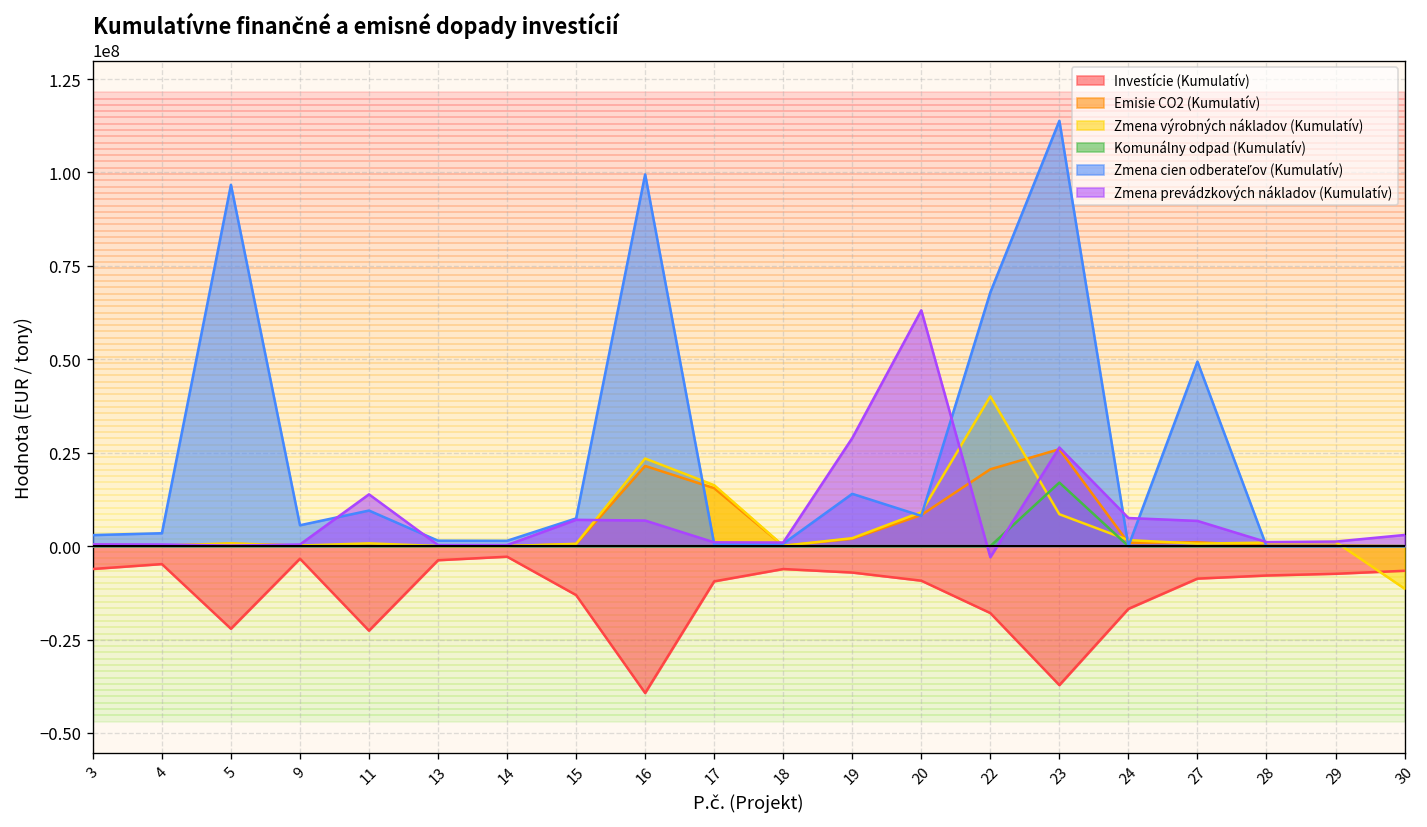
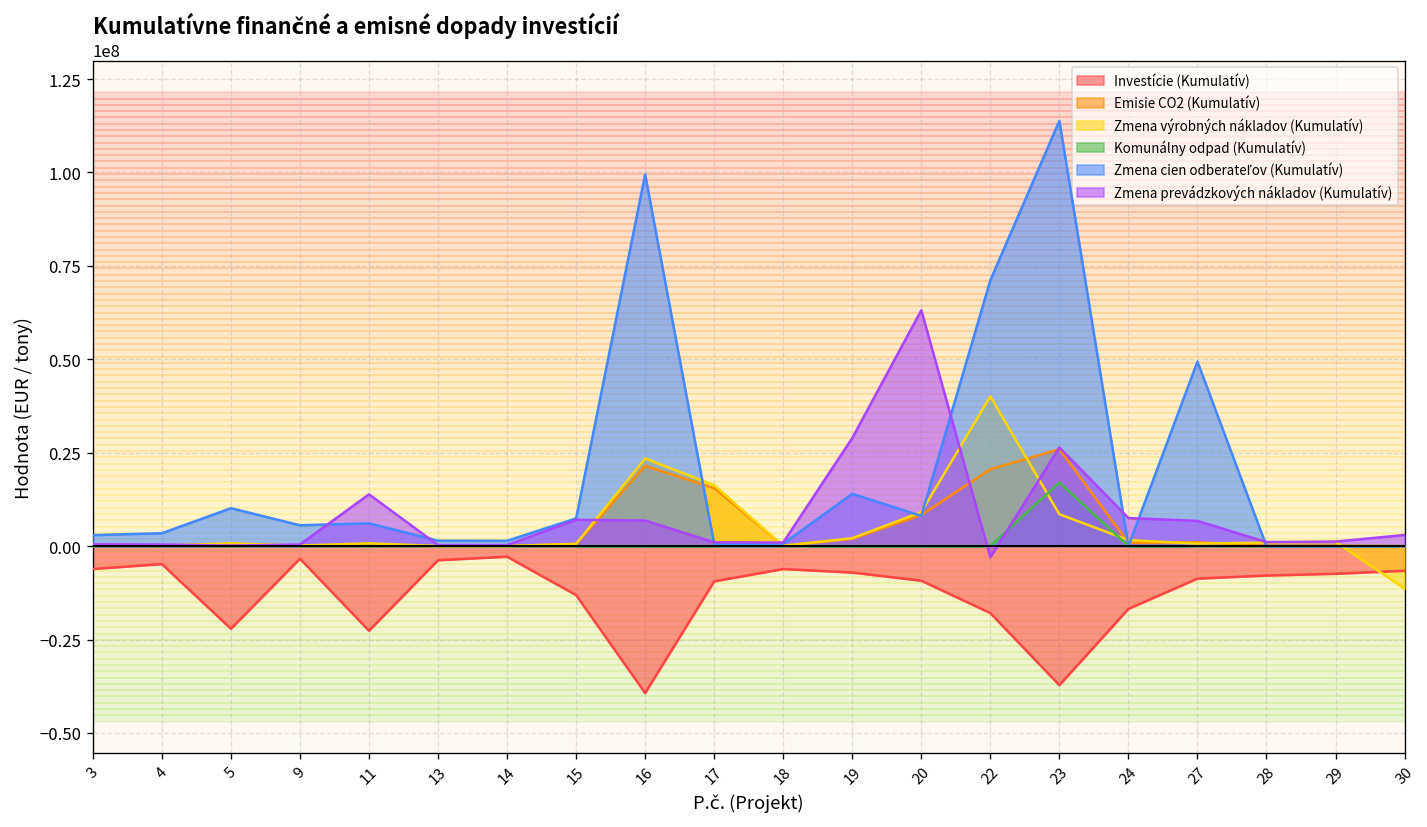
Zmena cien odberateľov (Kumulatív), 5: 97000000 -> 10000000
Zmena cien odberateľov (Kumulatív), 11: 10000000 -> 6000000
Zmena cien odberateľov (Kumulatív), 22: 68000000 -> 71000000
